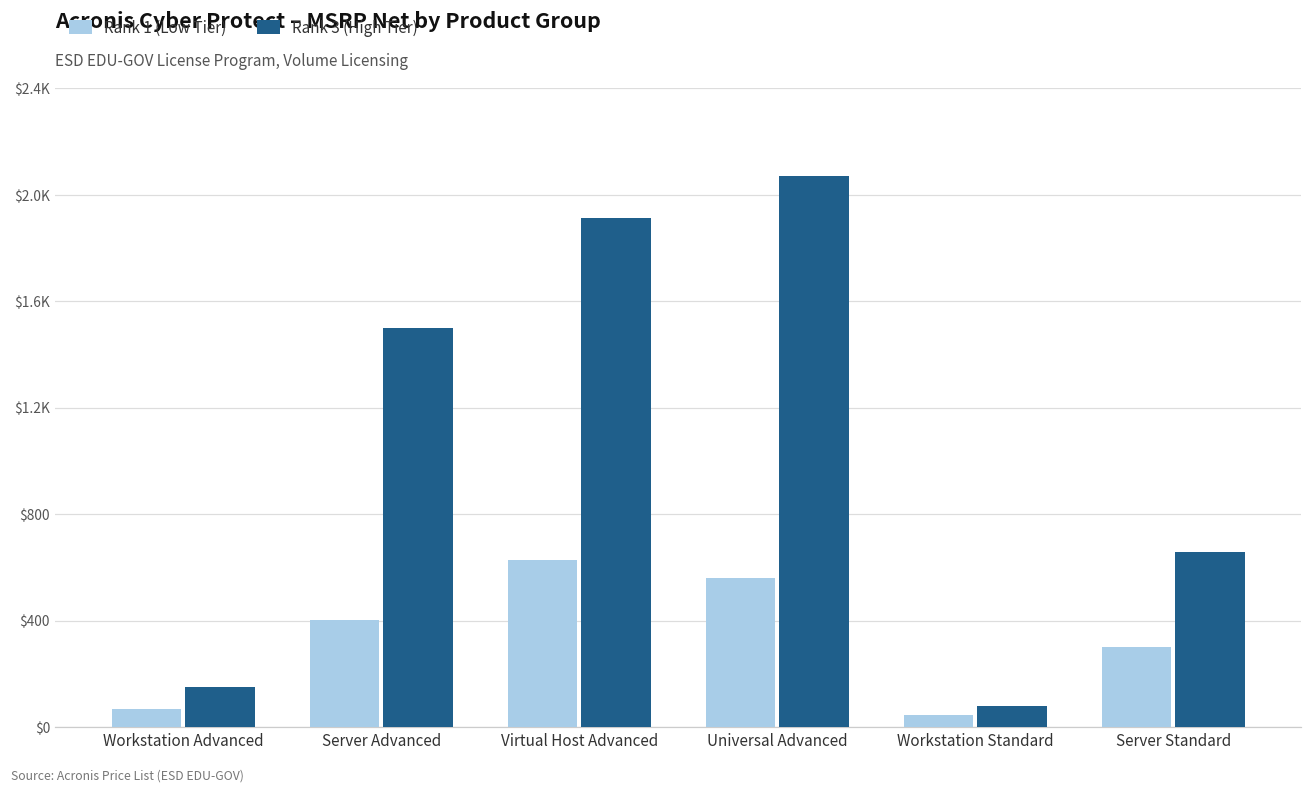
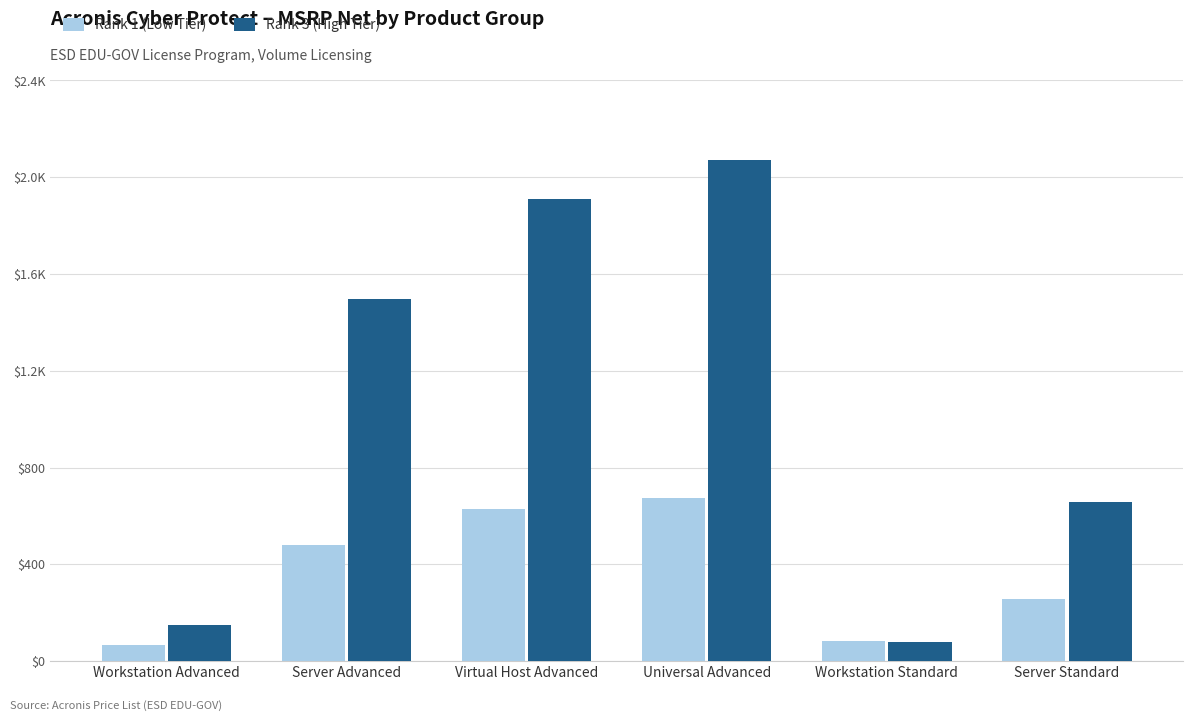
Rank 1 (Low Tier), Server Advanced: $400 -> $480
Rank 1 (Low Tier), Universal Advanced: $560 -> $670
Rank 1 (Low Tier), Workstation Standard: $40 -> $80
Rank 1 (Low Tier), Server Standard: $300 -> $260
